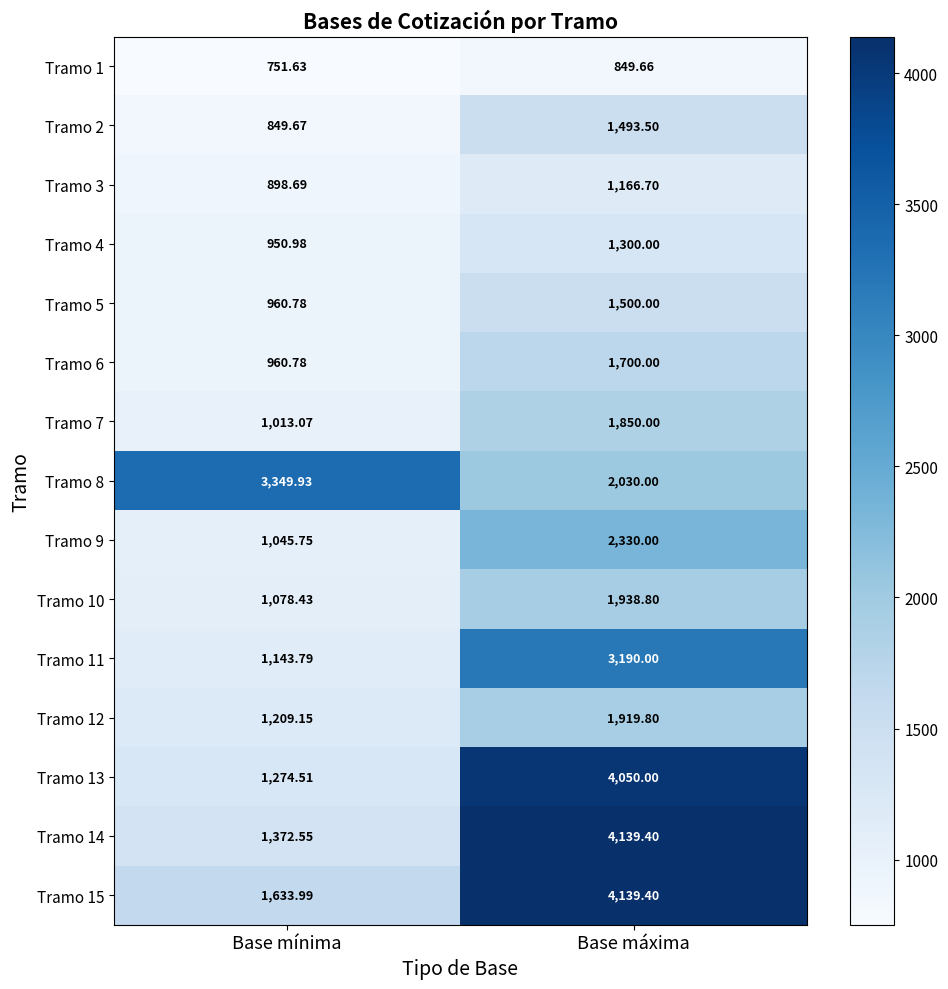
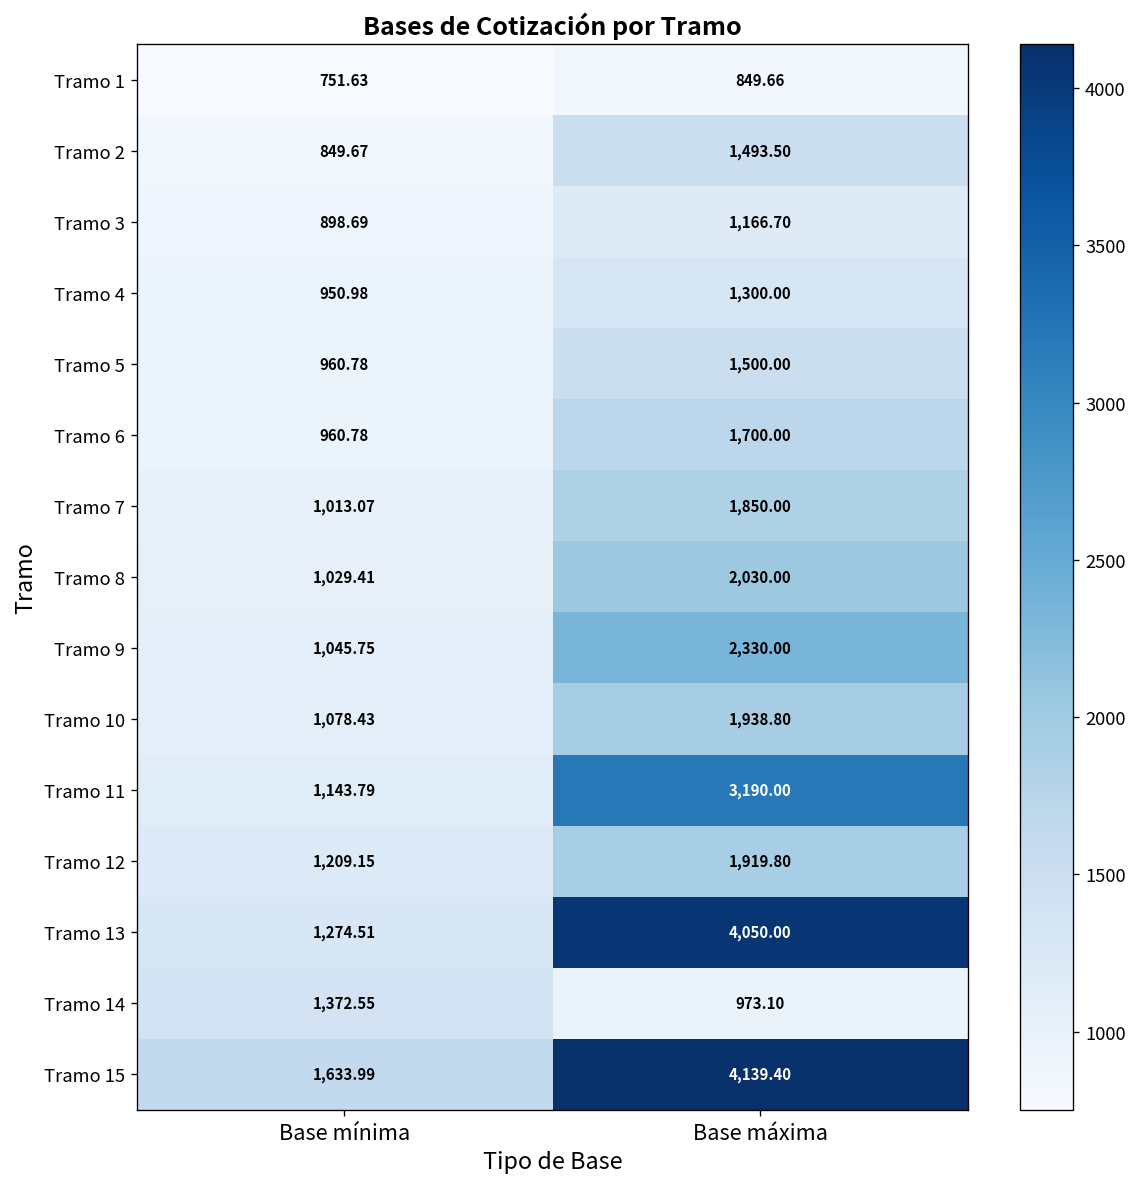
Tramo 8, Base mínima: 3,349.93 -> 1,029.41
Tramo 14, Base máxima: 4,139.40 -> 973.10
